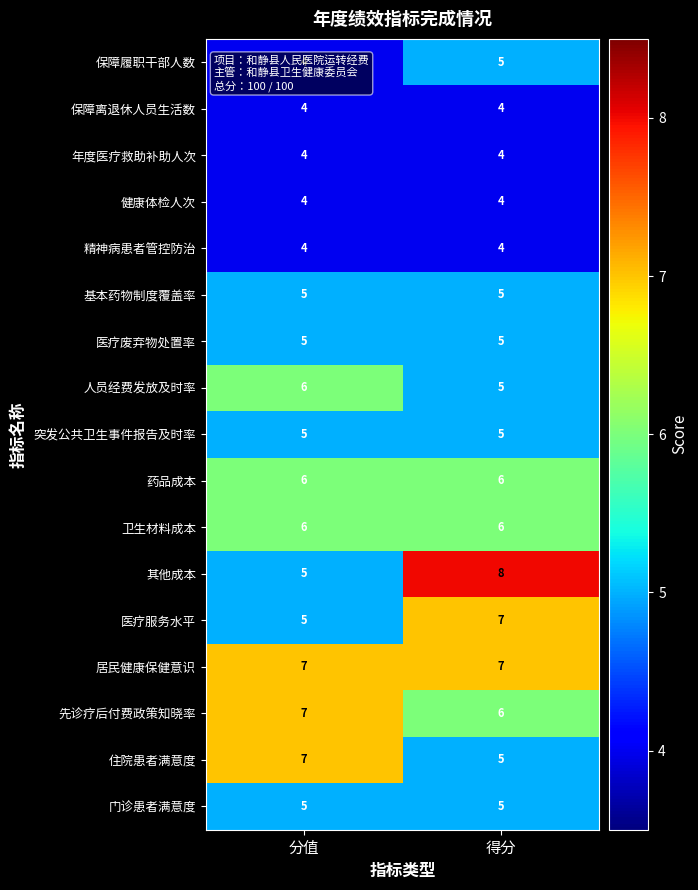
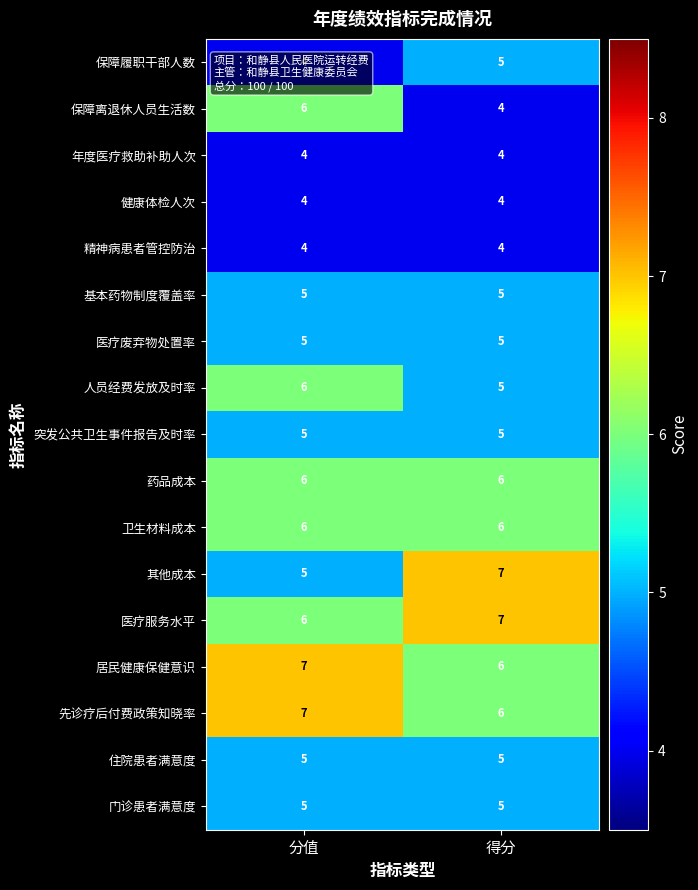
保障离退休人员生活数, 分值: 4 -> 6
其他成本, 得分: 8 -> 7
医疗服务水平, 分值: 5 -> 6
居民健康保健意识, 得分: 7 -> 6
住院患者满意度, 分值: 7 -> 5
